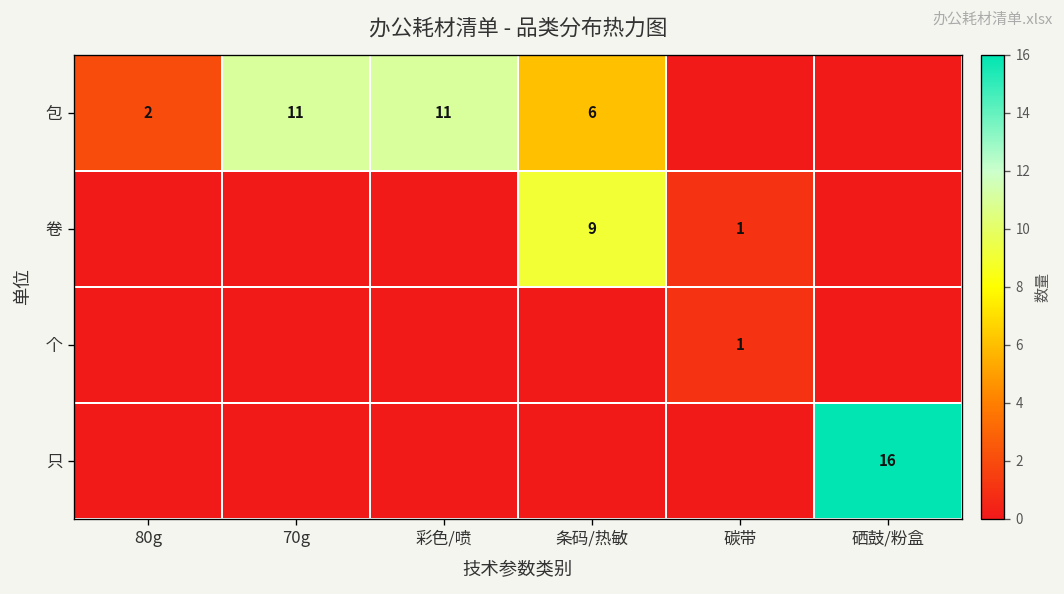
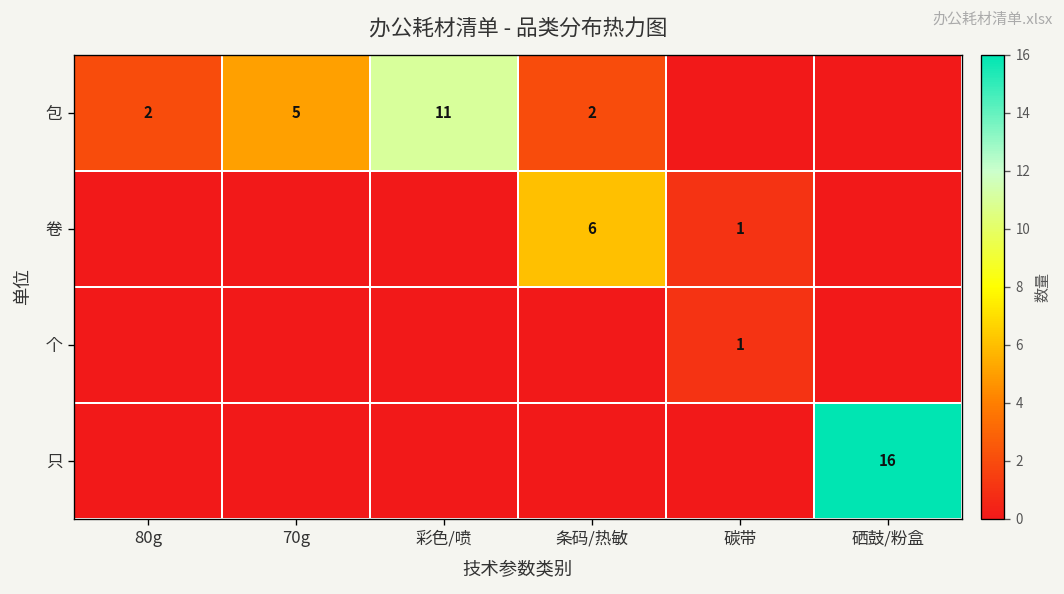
包, 70g: 11 -> 5
包, 条码/热敏: 6 -> 2
卷, 条码/热敏: 9 -> 6
